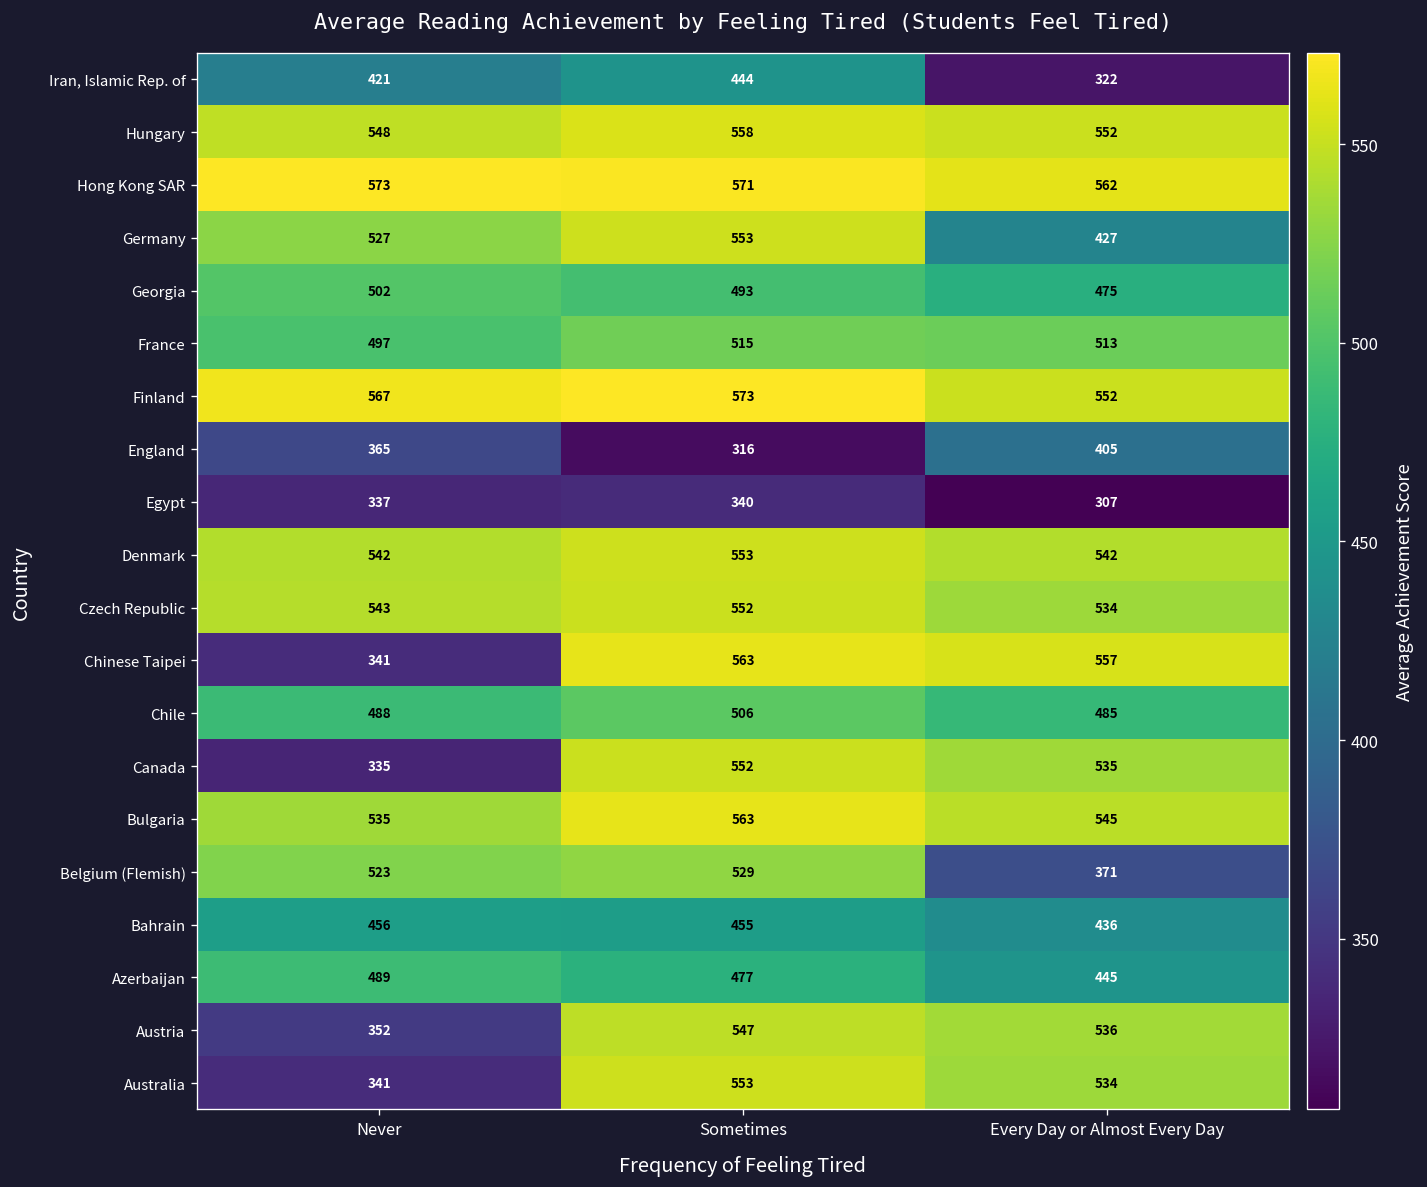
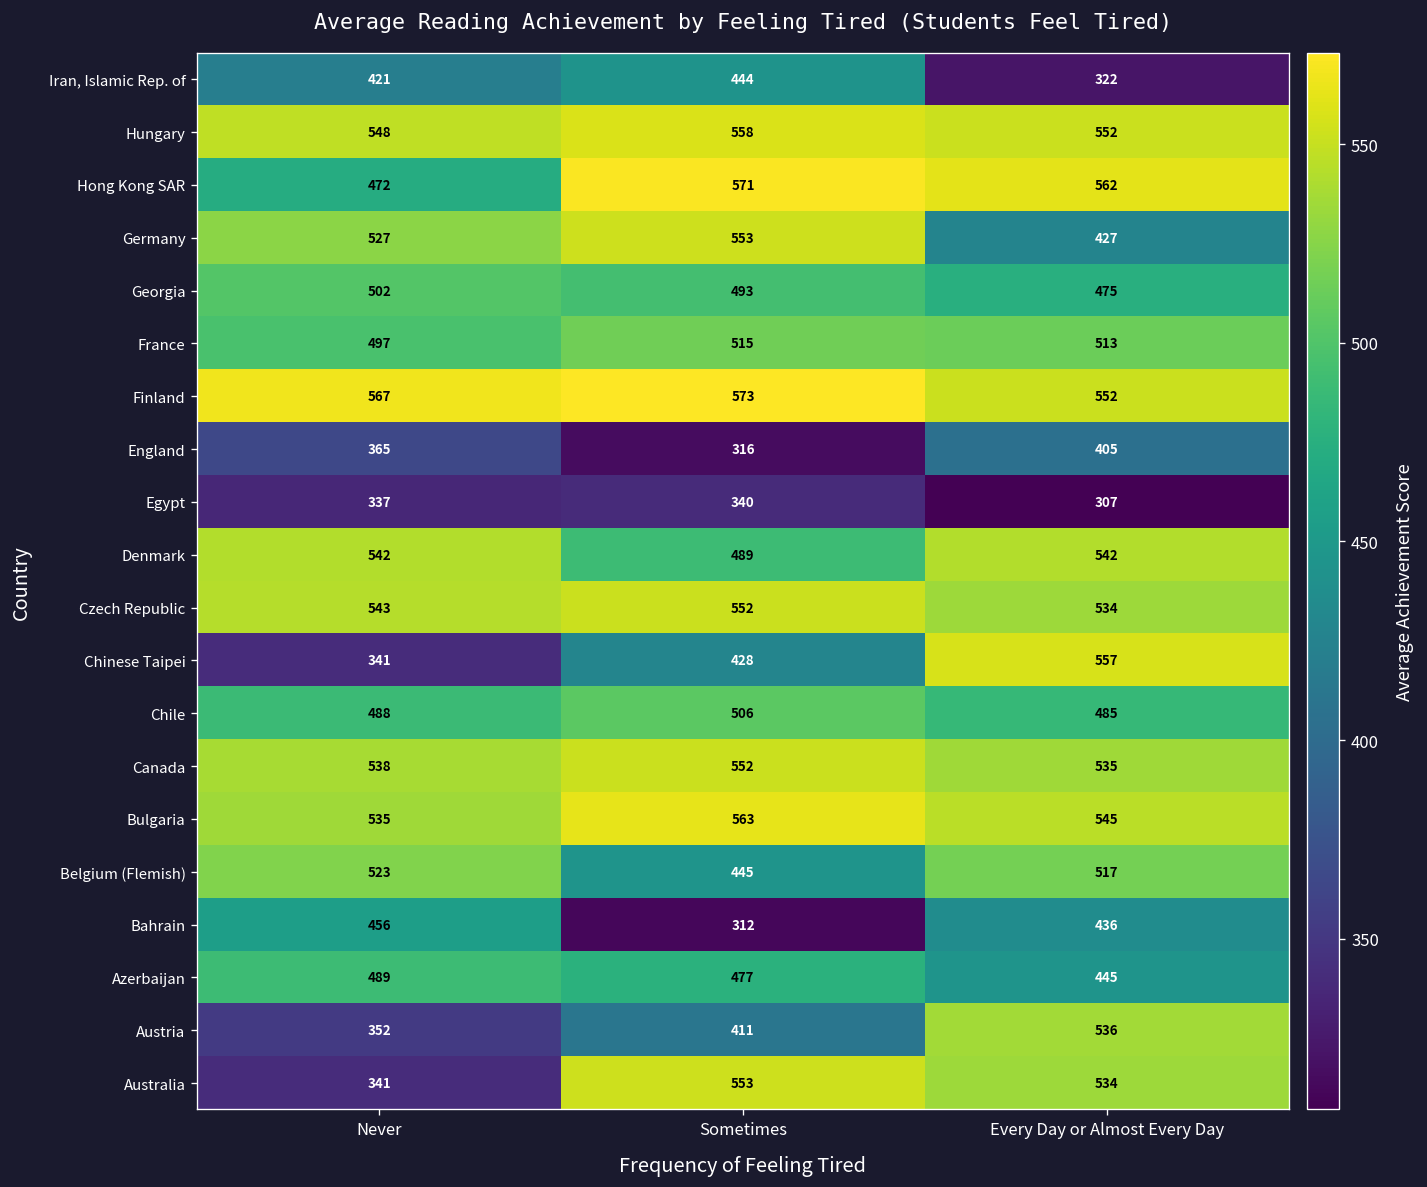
Hong Kong SAR, Never: 573 -> 472
Denmark, Sometimes: 553 -> 489
Chinese Taipei, Sometimes: 563 -> 428
Canada, Never: 335 -> 538
Belgium (Flemish), Sometimes: 529 -> 445
Belgium (Flemish), Every Day or Almost Every Day: 371 -> 517
Bahrain, Sometimes: 455 -> 312
Austria, Sometimes: 547 -> 411
